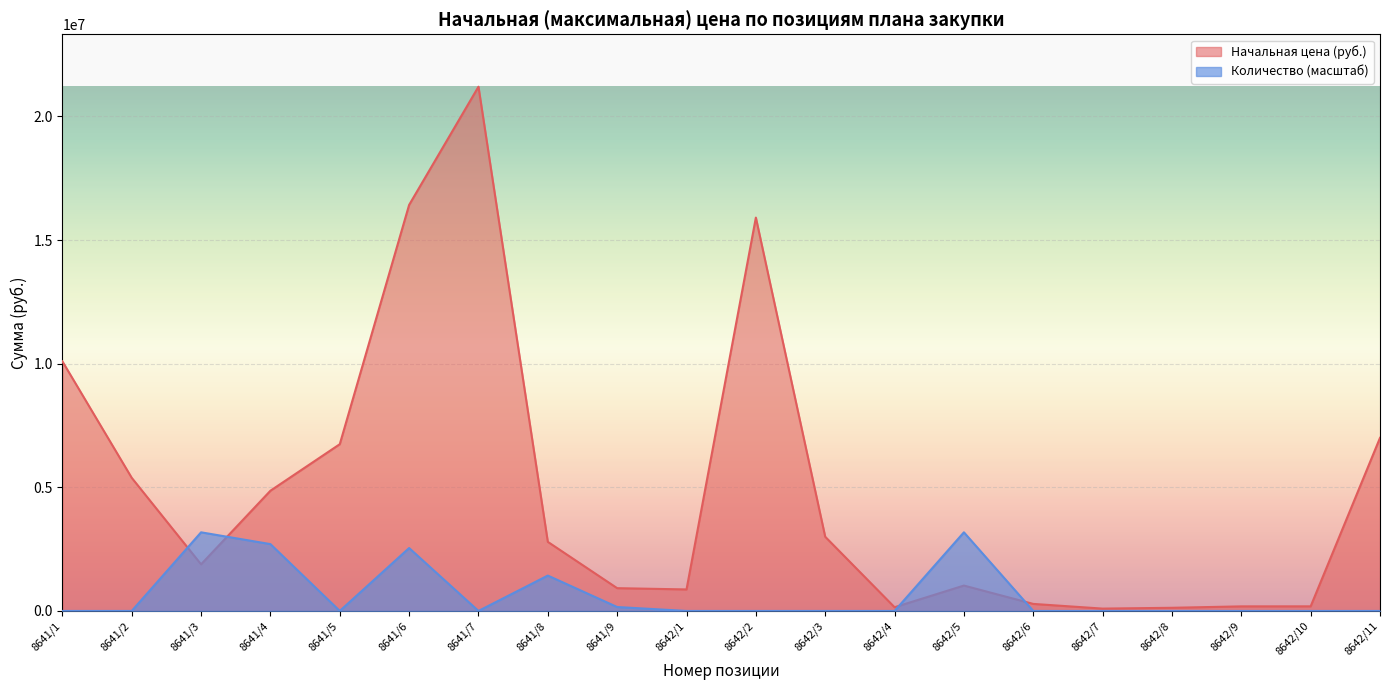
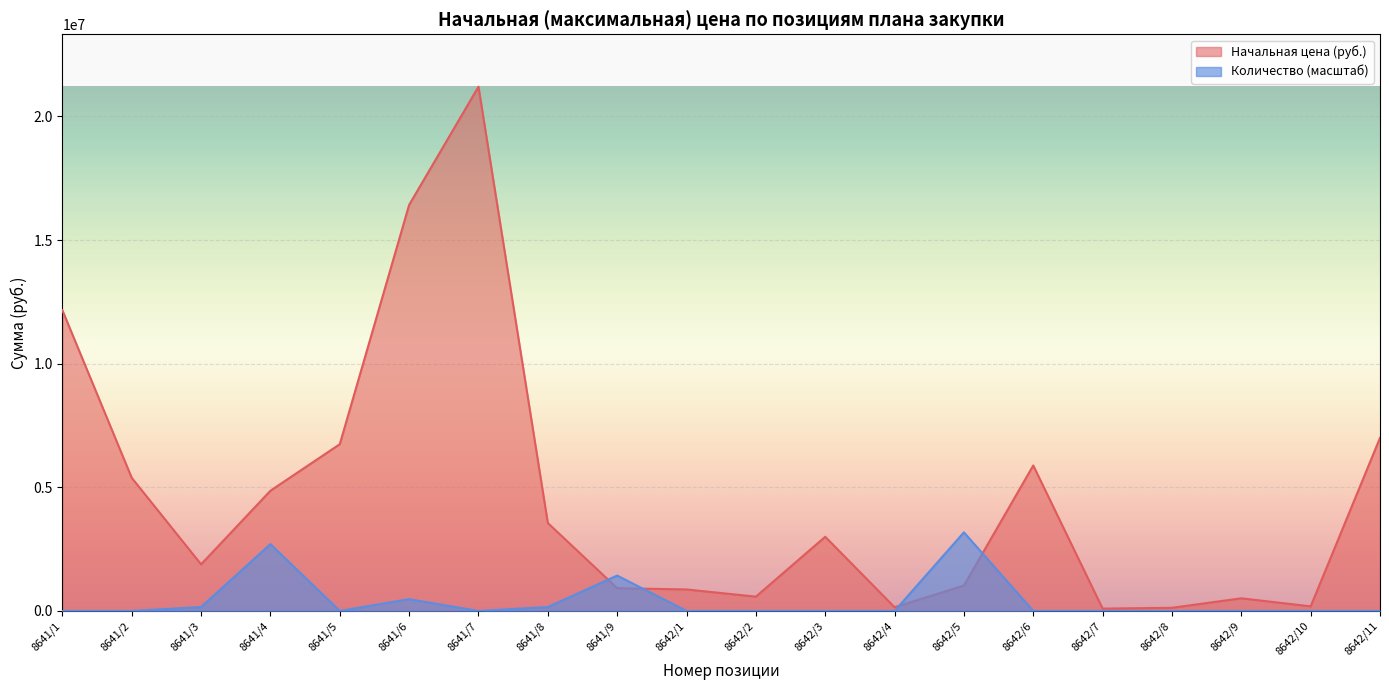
Начальная цена (руб.), 8641/1: 10100000 -> 12200000
Количество (масштаб), 8641/3: 3200000 -> 200000
Количество (масштаб), 8641/6: 2500000 -> 500000
Начальная цена (руб.), 8641/8: 2800000 -> 3600000
Количество (масштаб), 8641/8: 1400000 -> 200000
Количество (масштаб), 8641/9: 200000 -> 1400000
Начальная цена (руб.), 8642/2: 15900000 -> 600000
Начальная цена (руб.), 8642/6: 300000 -> 5900000
Начальная цена (руб.), 8642/9: 200000 -> 500000
